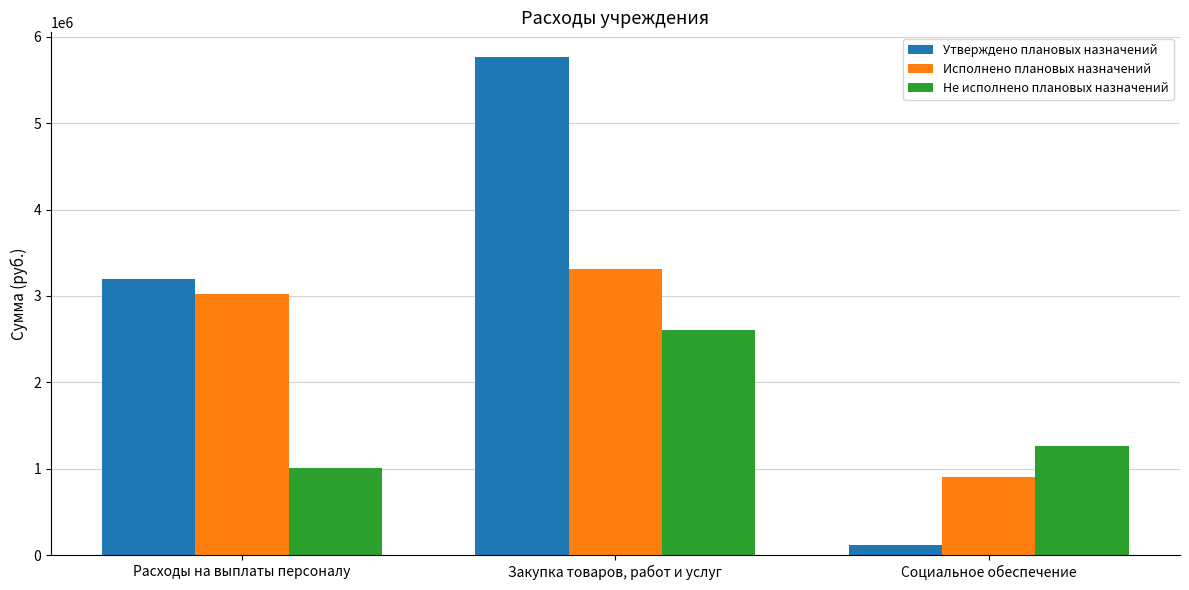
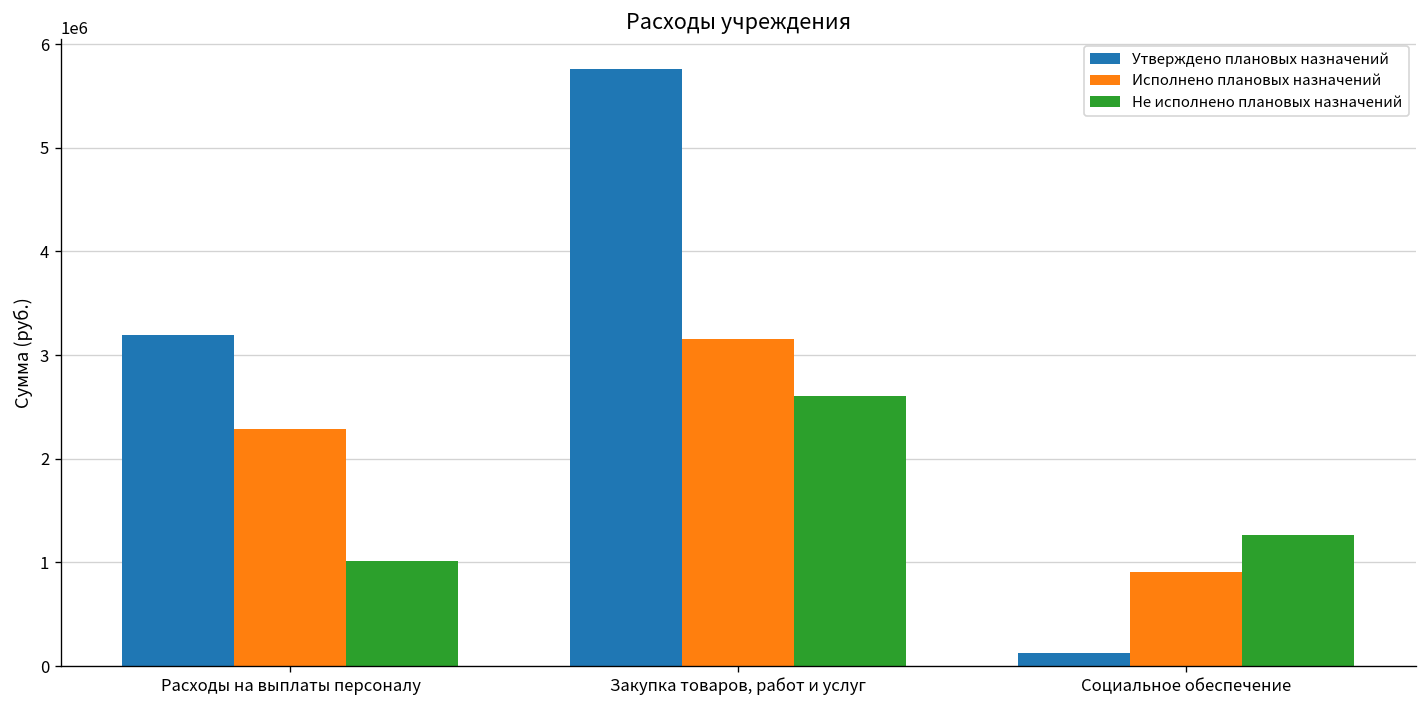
Исполнено плановых назначений, Расходы на выплаты персоналу: 3000000 -> 2300000
Исполнено плановых назначений, Закупка товаров, работ и услуг: 3300000 -> 3200000
